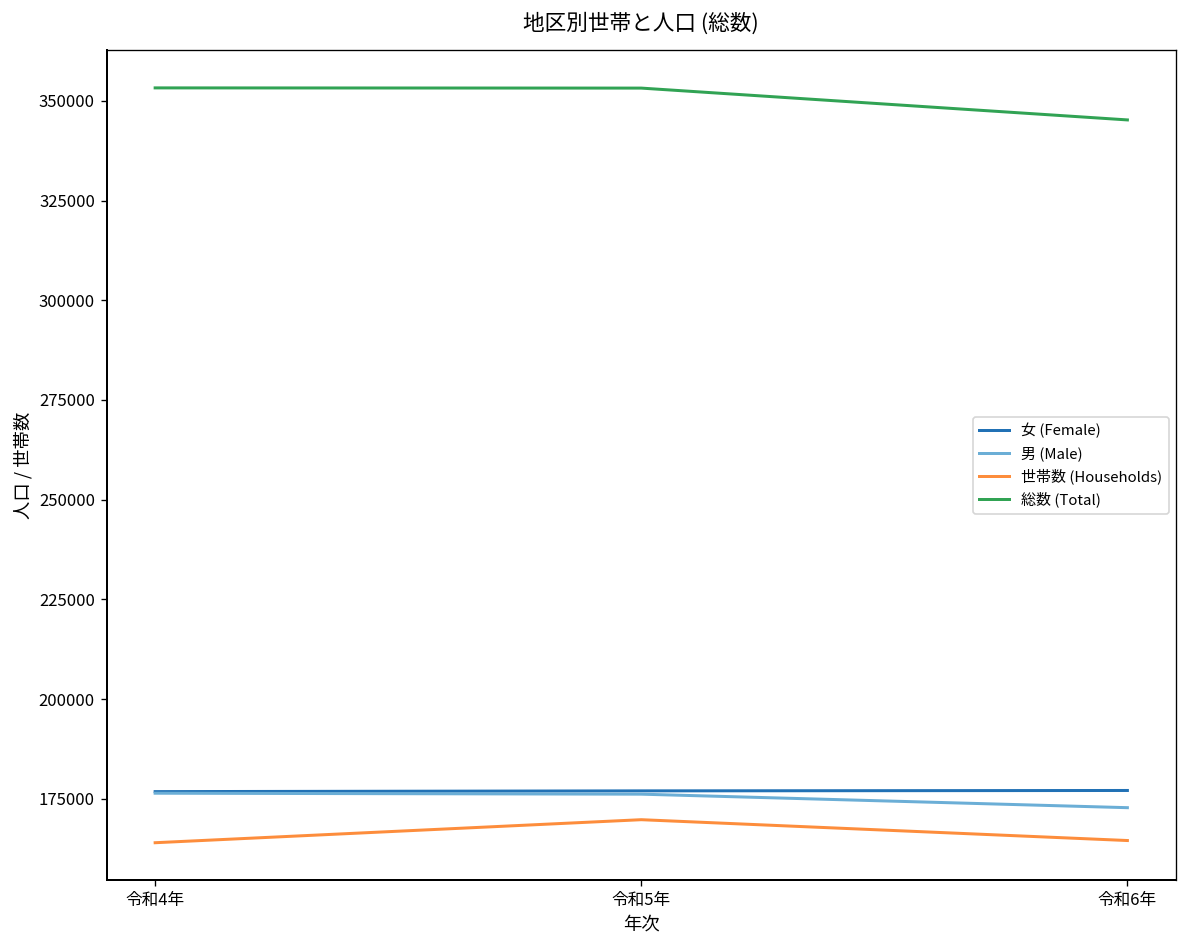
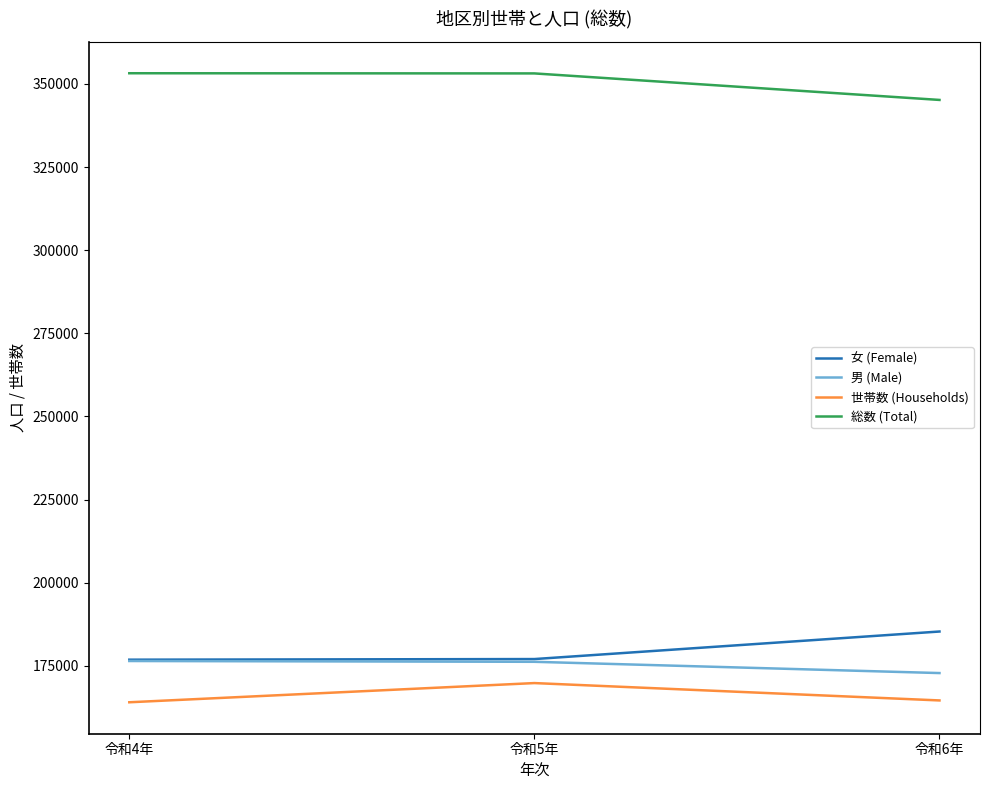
女 (Female), 令和6年: 177000 -> 185000
